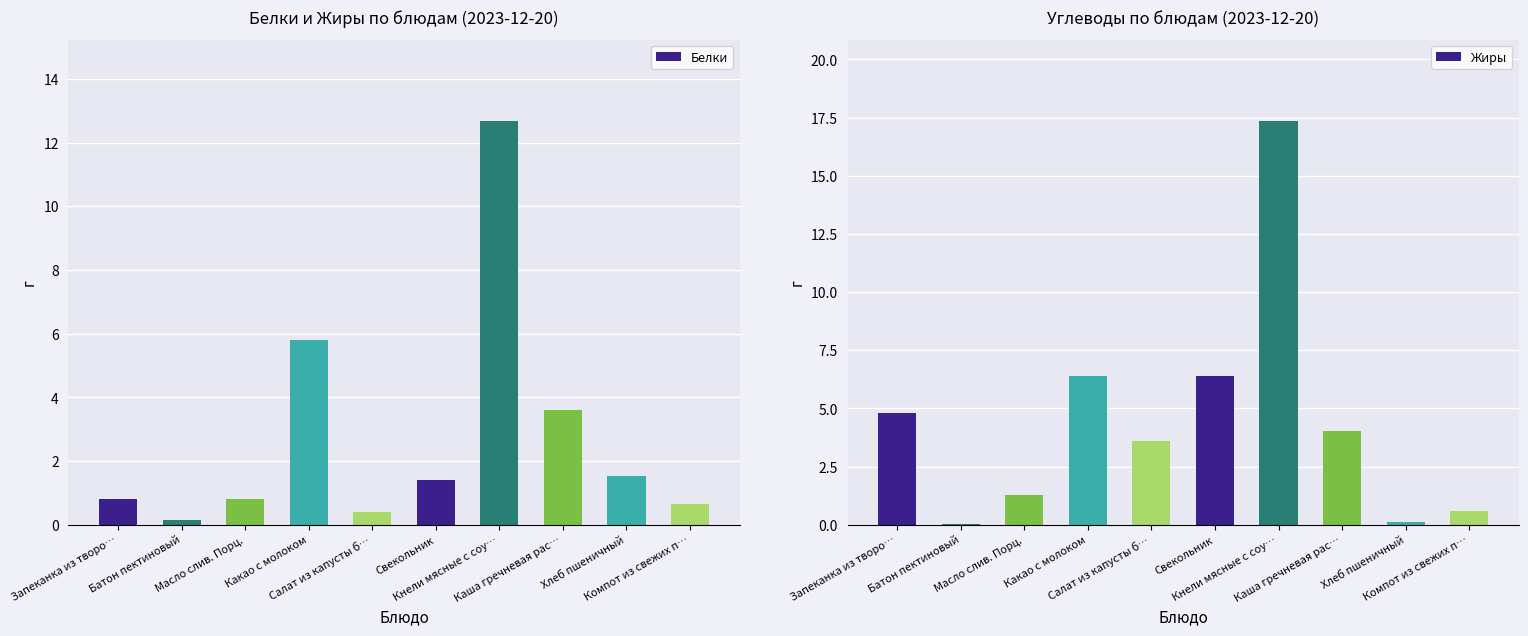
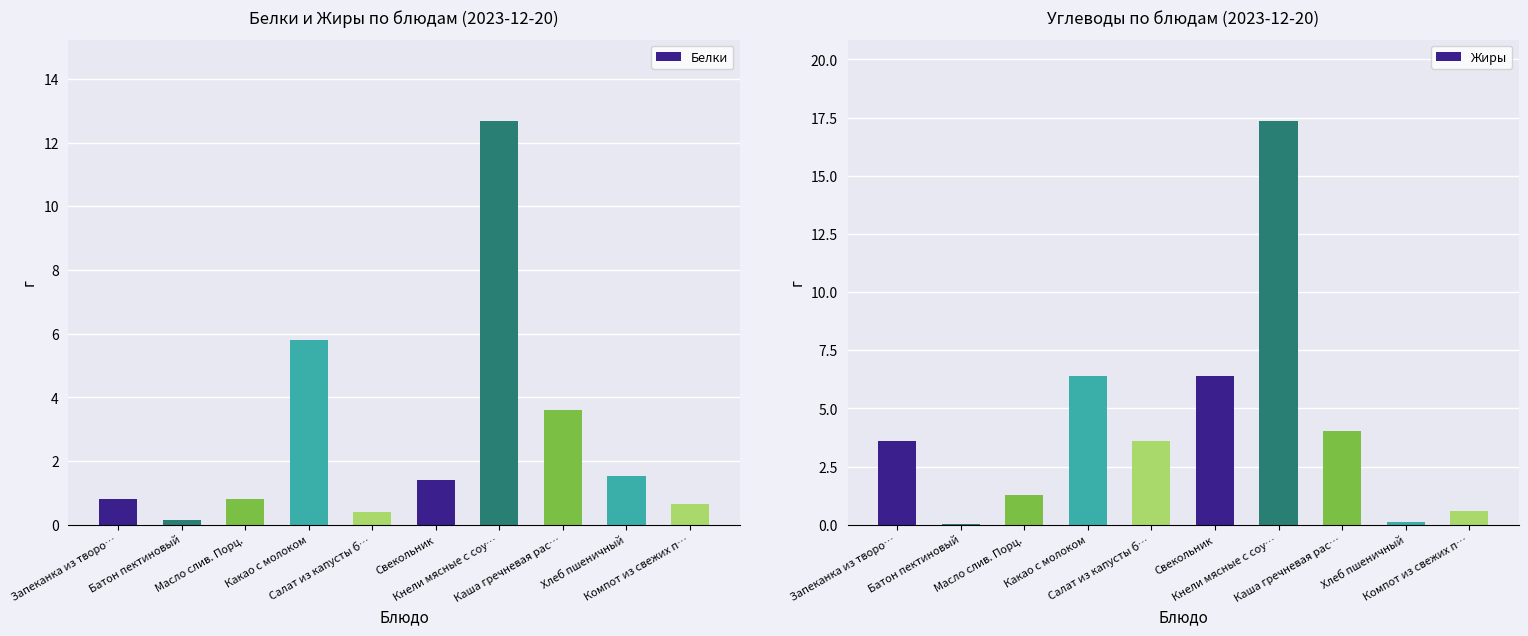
Углеводы по блюдам (2023-12-20), Запеканка из творо…: 4.8 -> 3.6
